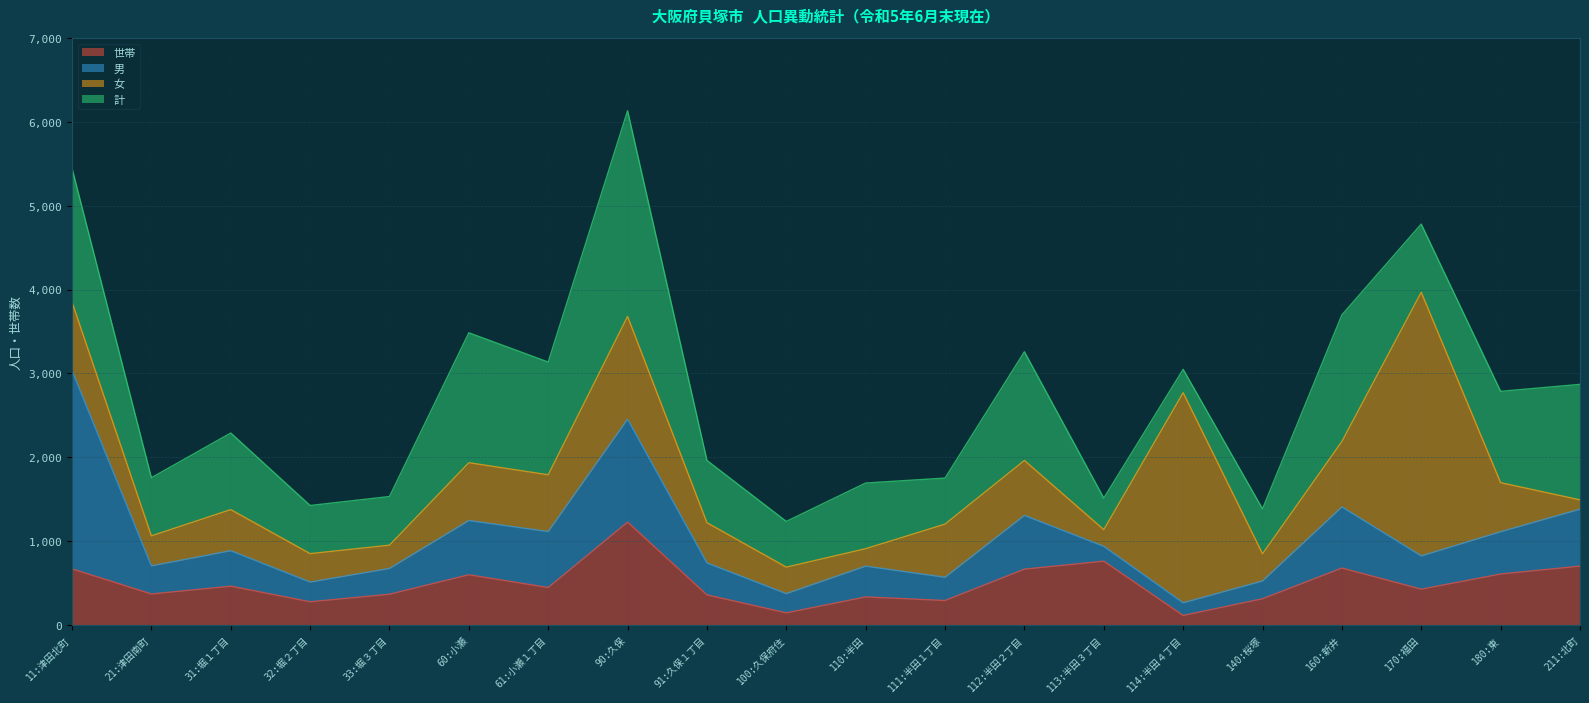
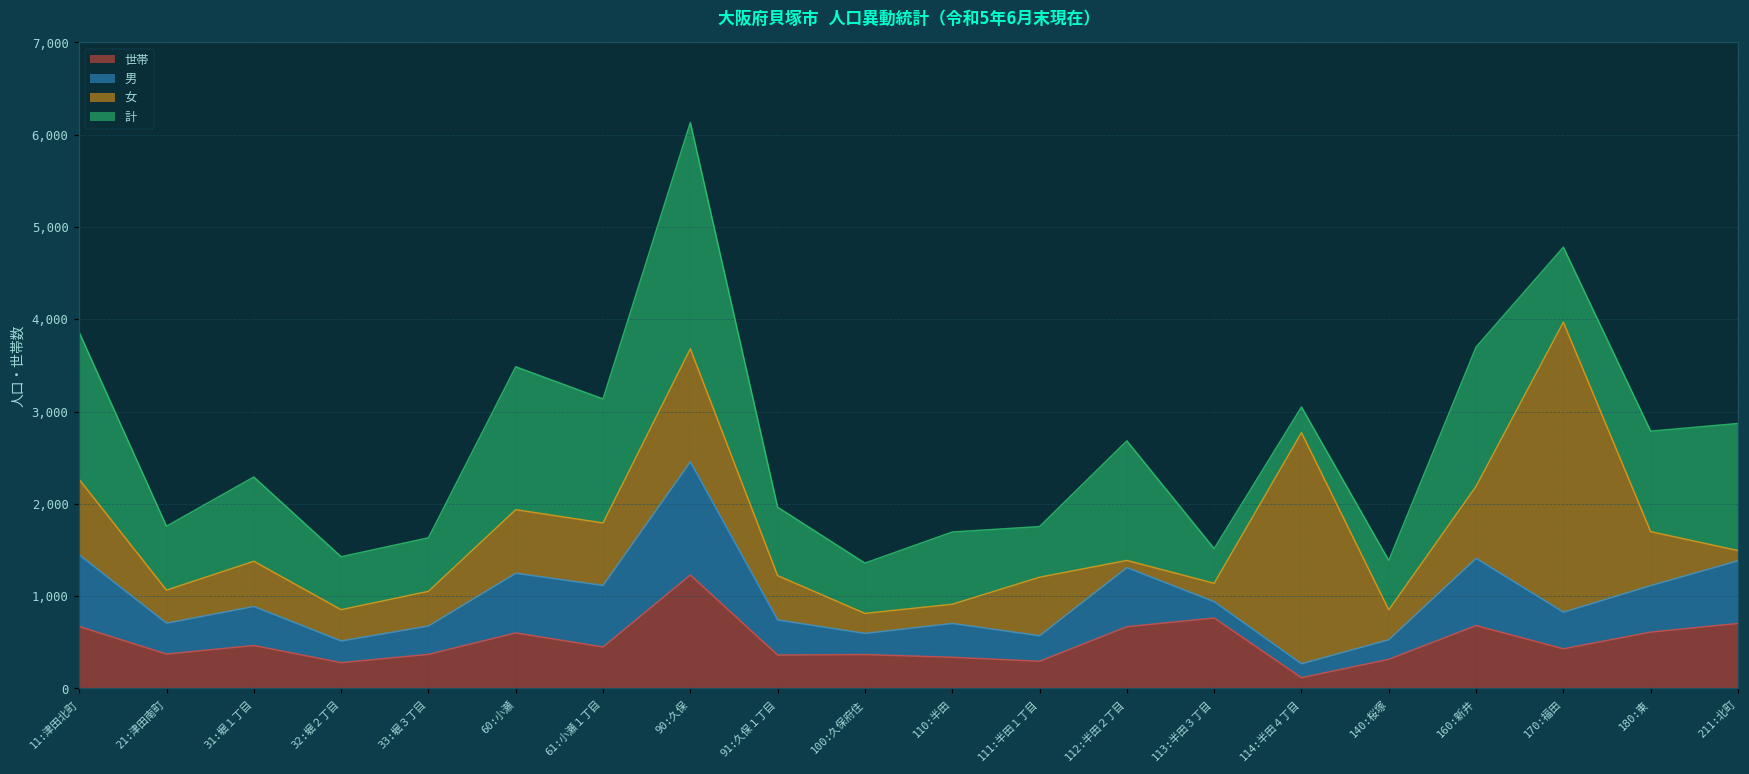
男, 11:津田北町: 2,400 -> 800
女, 33:堀３丁目: 300 -> 400
世帯, 100:久保府住: 100 -> 400
女, 100:久保府住: 300 -> 200
女, 112:半田２丁目: 700 -> 100
